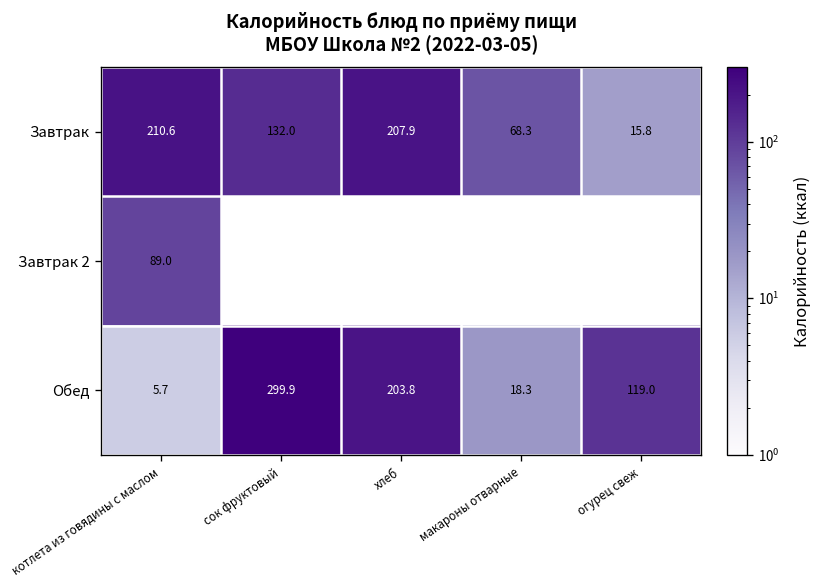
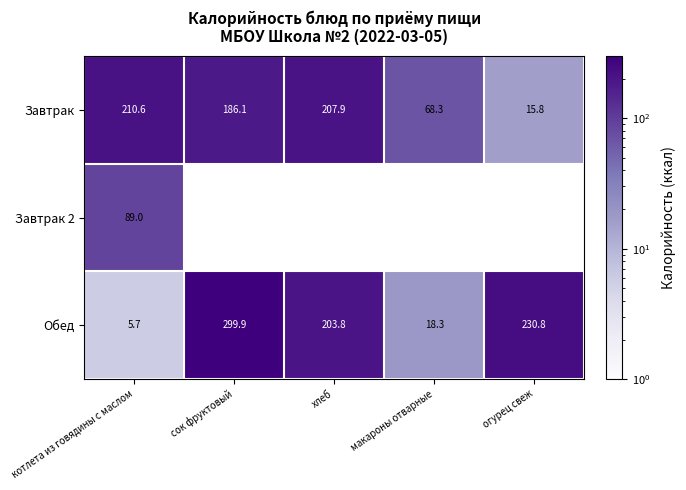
Завтрак, сок фруктовый: 132.0 -> 186.1
Обед, огурец свеж: 119.0 -> 230.8
